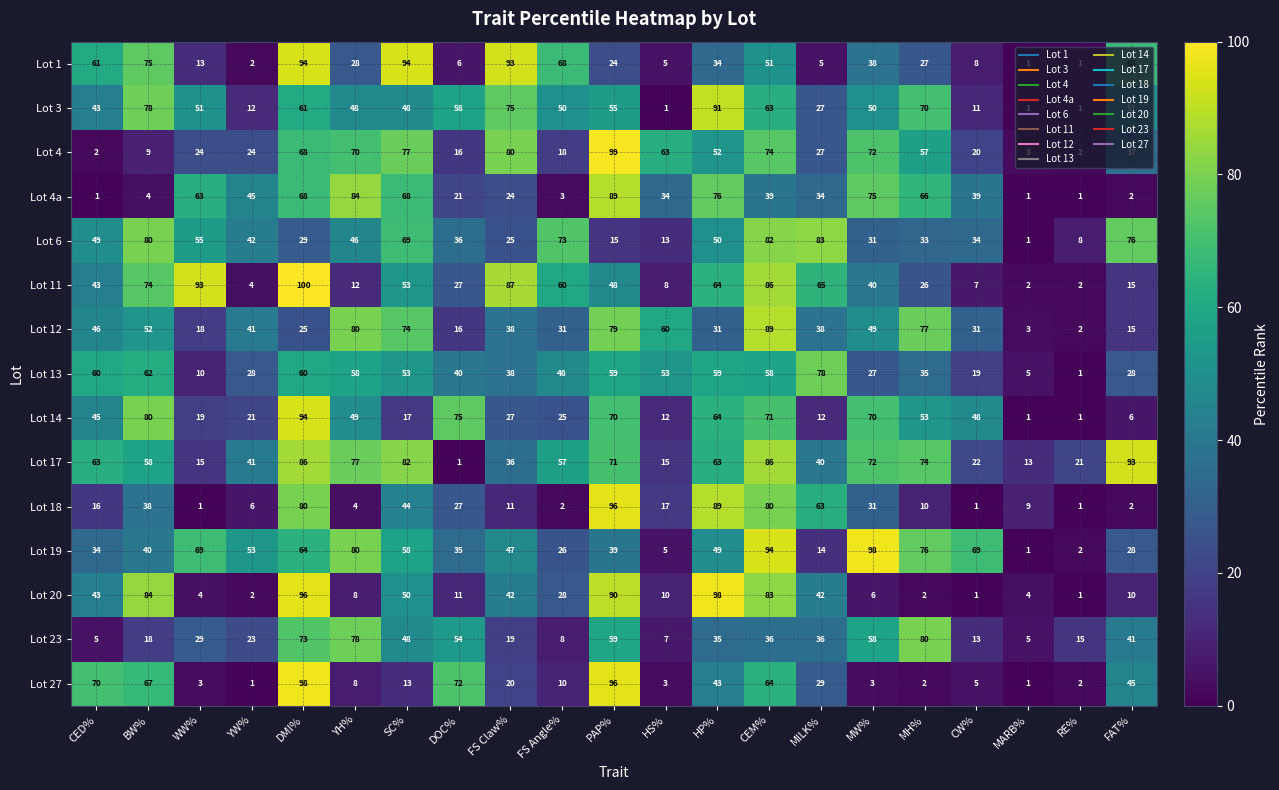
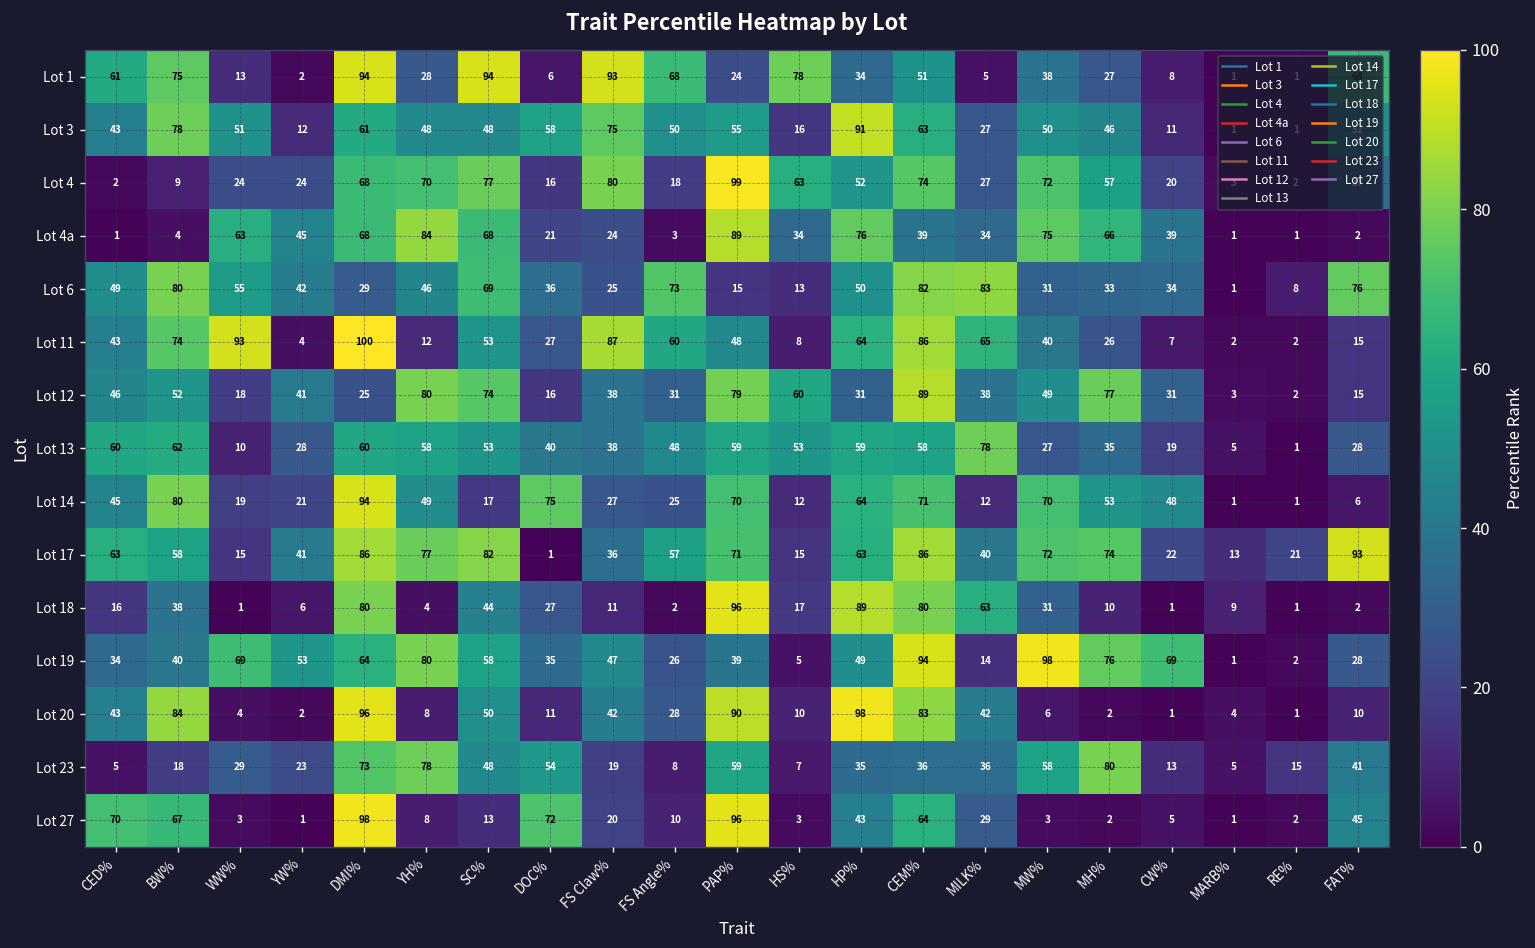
Lot 1, HS%: 5 -> 78
Lot 3, HS%: 1 -> 16
Lot 3, MH%: 70 -> 46
